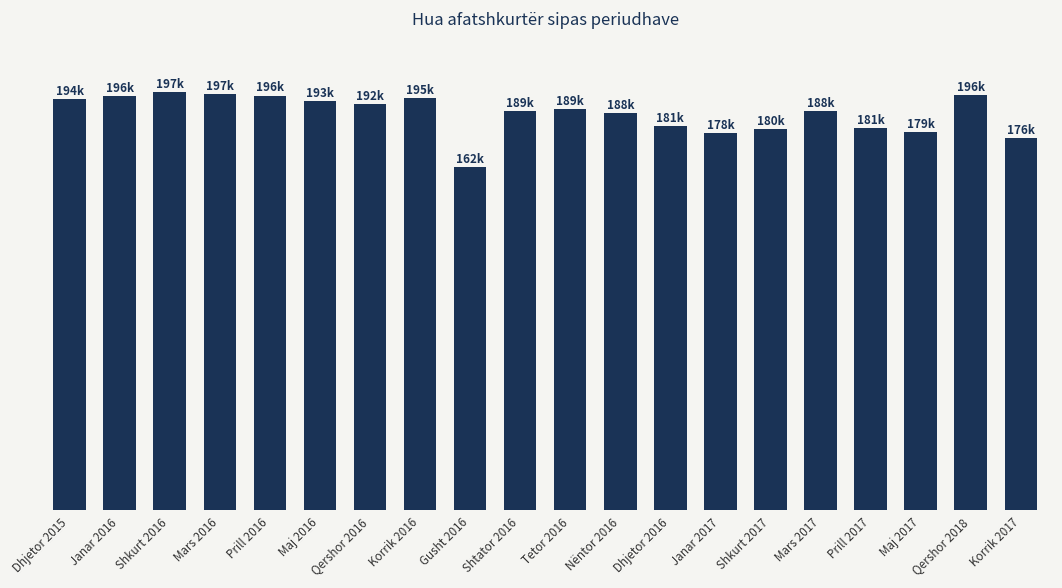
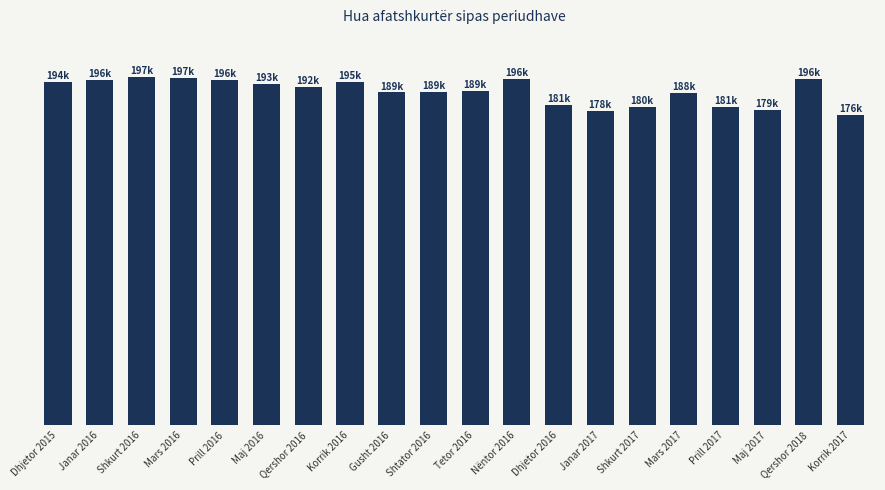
Gusht 2016: 162k -> 189k
Nëntor 2016: 188k -> 196k
